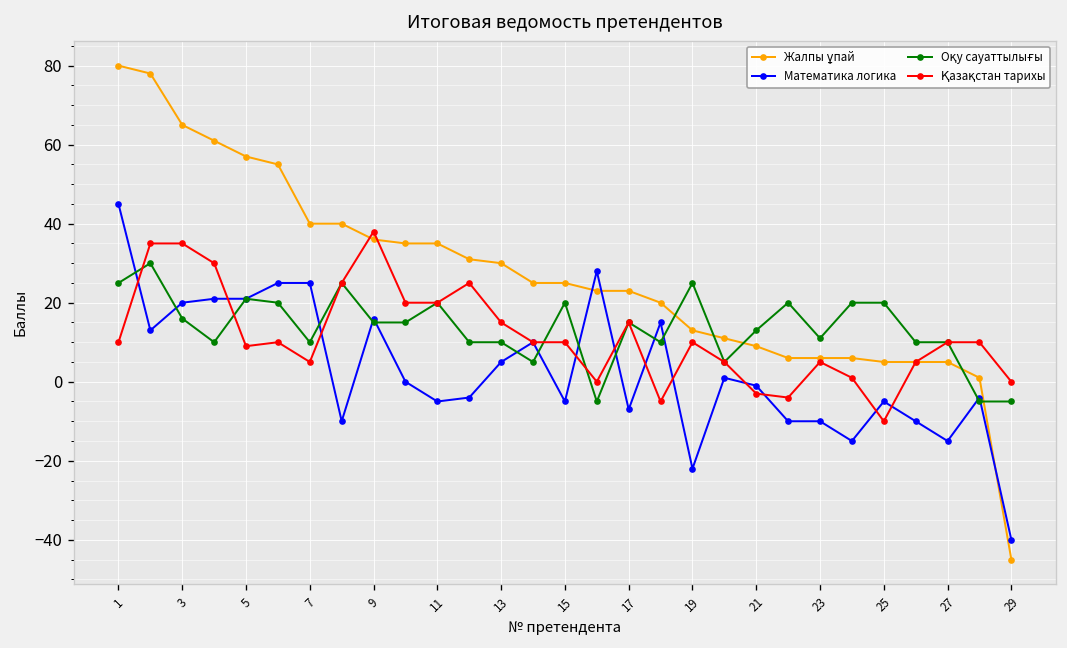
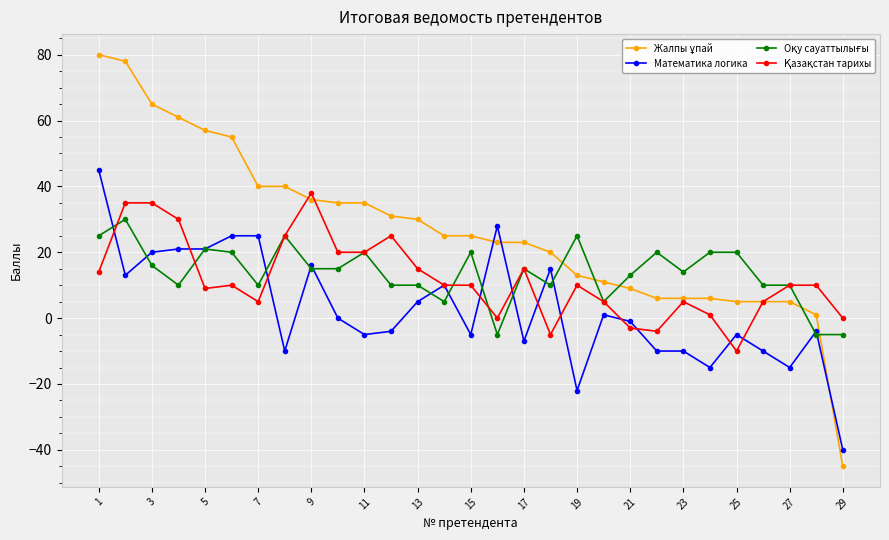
Қазақстан тарихы, 1: 10 -> 14
Оқу сауаттылығы, 23: 11 -> 14
